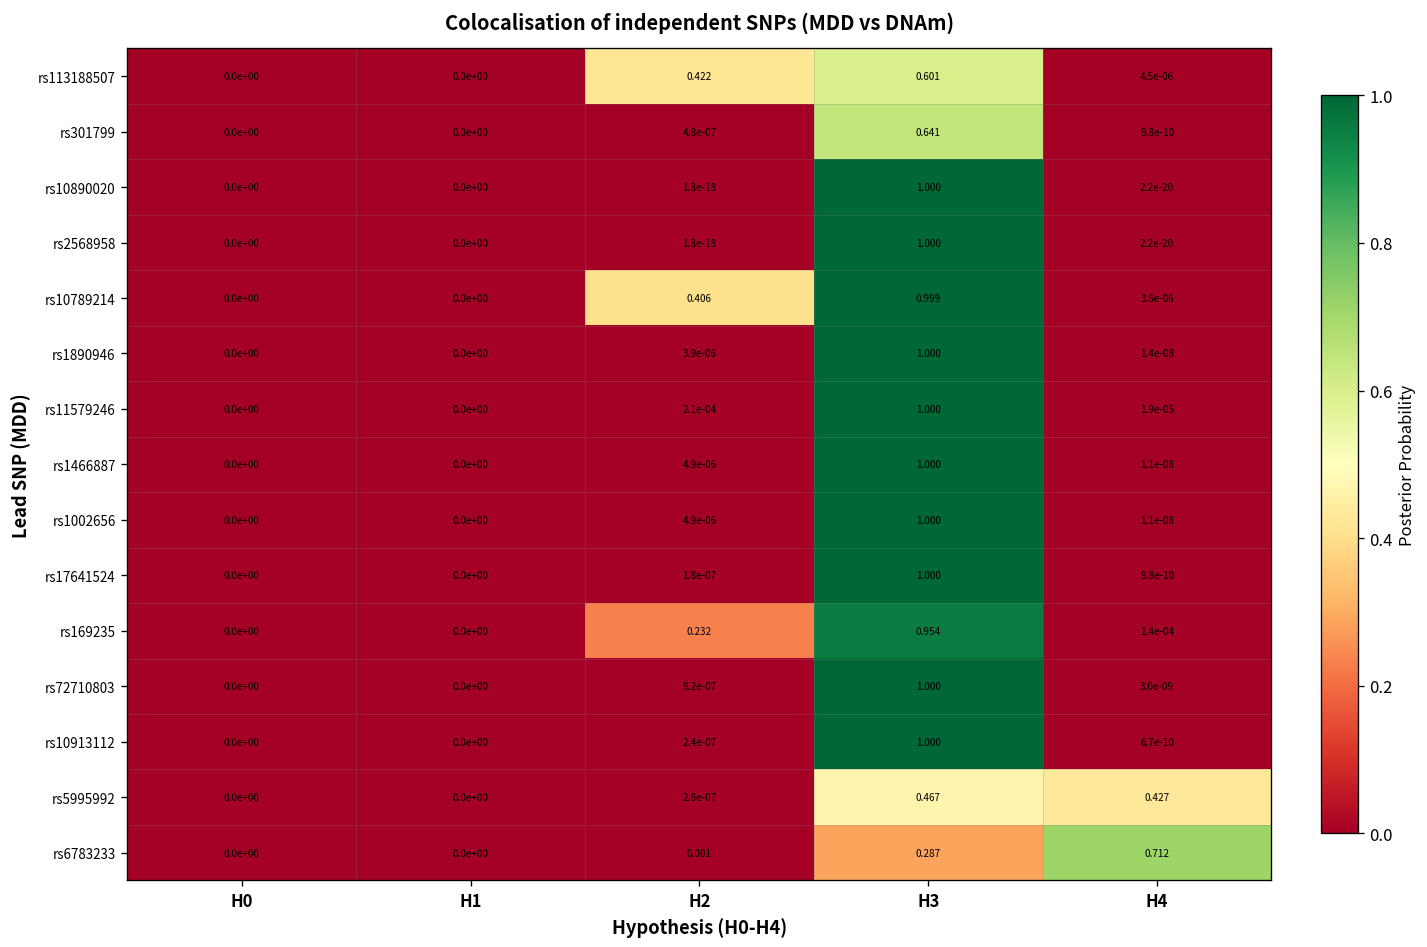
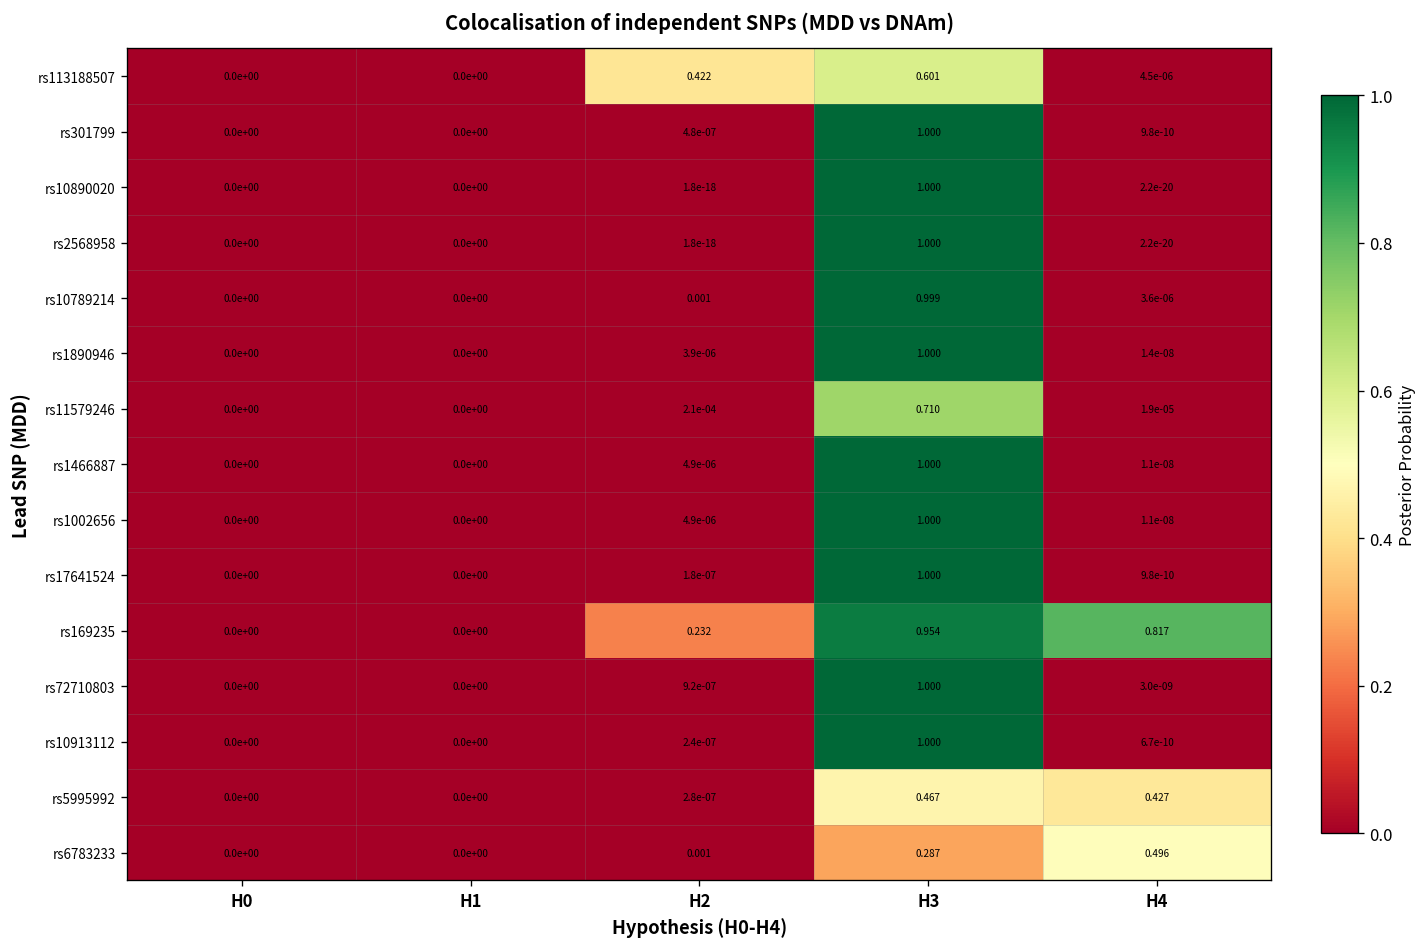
rs301799, H3: 0.641 -> 1.000
rs10789214, H2: 0.406 -> 0.001
rs11579246, H3: 1.000 -> 0.710
rs169235, H4: 1.4e-04 -> 0.817
rs6783233, H4: 0.712 -> 0.496
